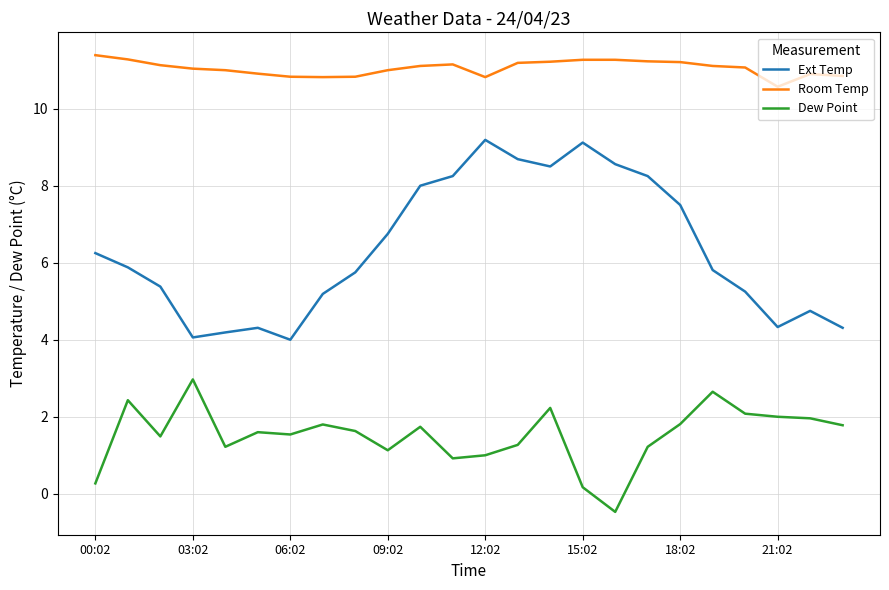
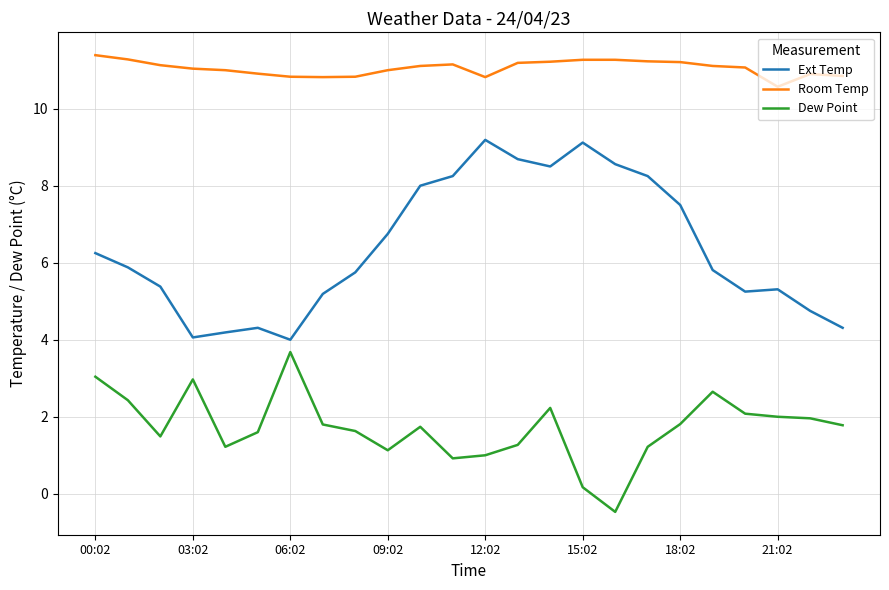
Dew Point, 00:02: 0.3 -> 3.0
Dew Point, 06:02: 1.5 -> 3.7
Ext Temp, 21:02: 4.3 -> 5.3
